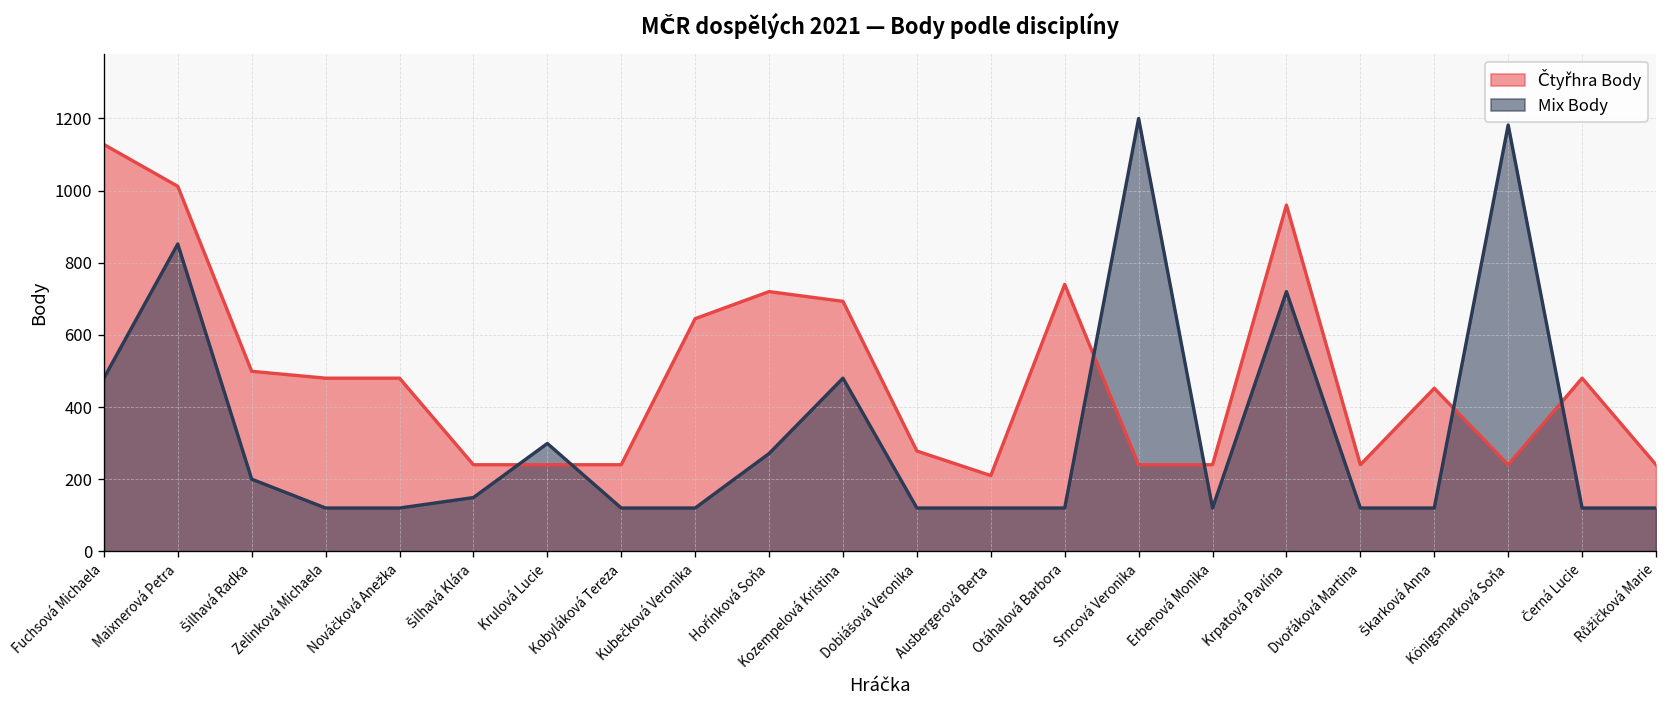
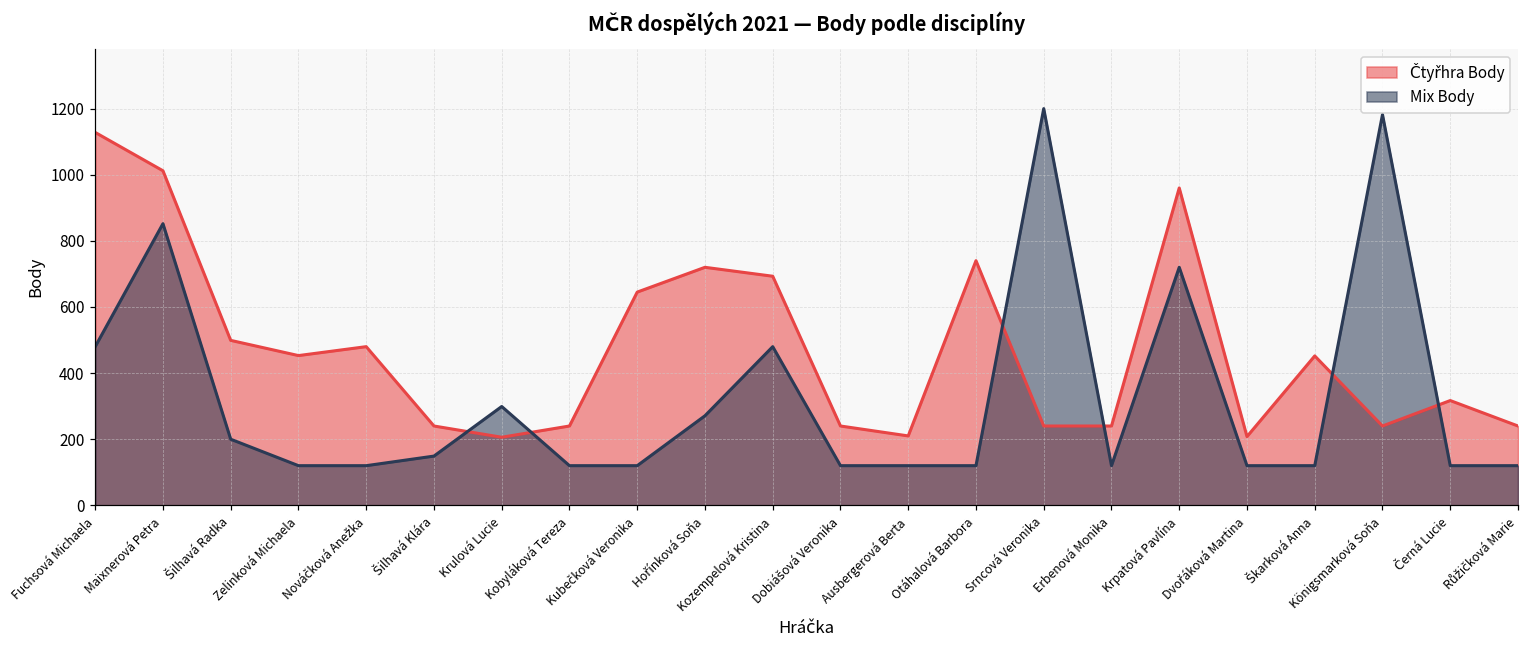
Čtyřhra Body, Zelinková Michaela: 480 -> 450
Čtyřhra Body, Krulová Lucie: 240 -> 210
Čtyřhra Body, Dobiášová Veronika: 280 -> 240
Čtyřhra Body, Dvořáková Martina: 240 -> 210
Čtyřhra Body, Černá Lucie: 480 -> 320
